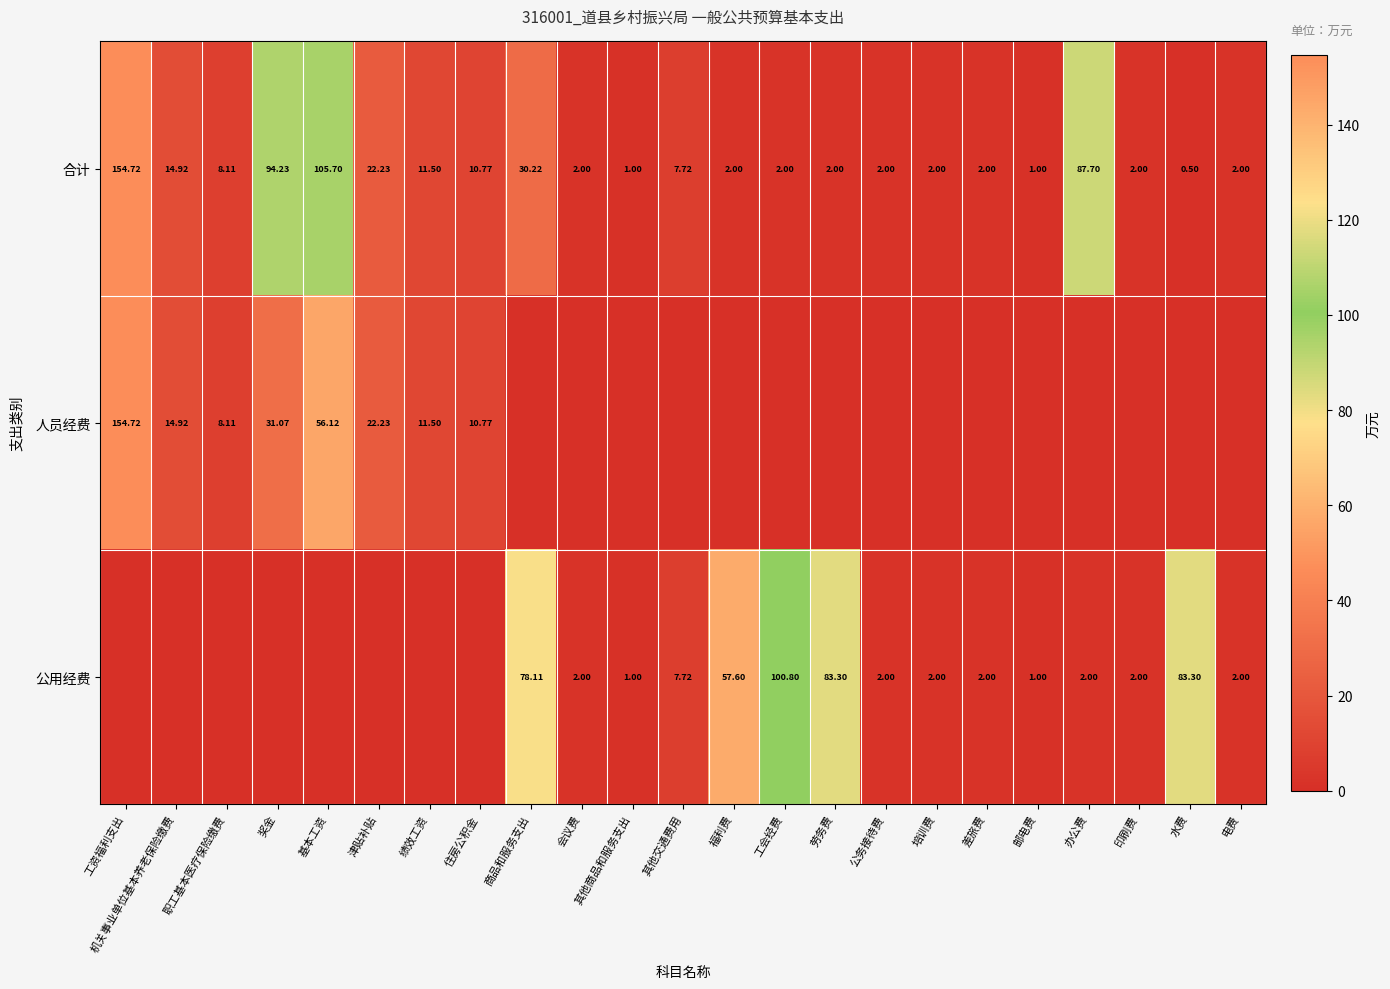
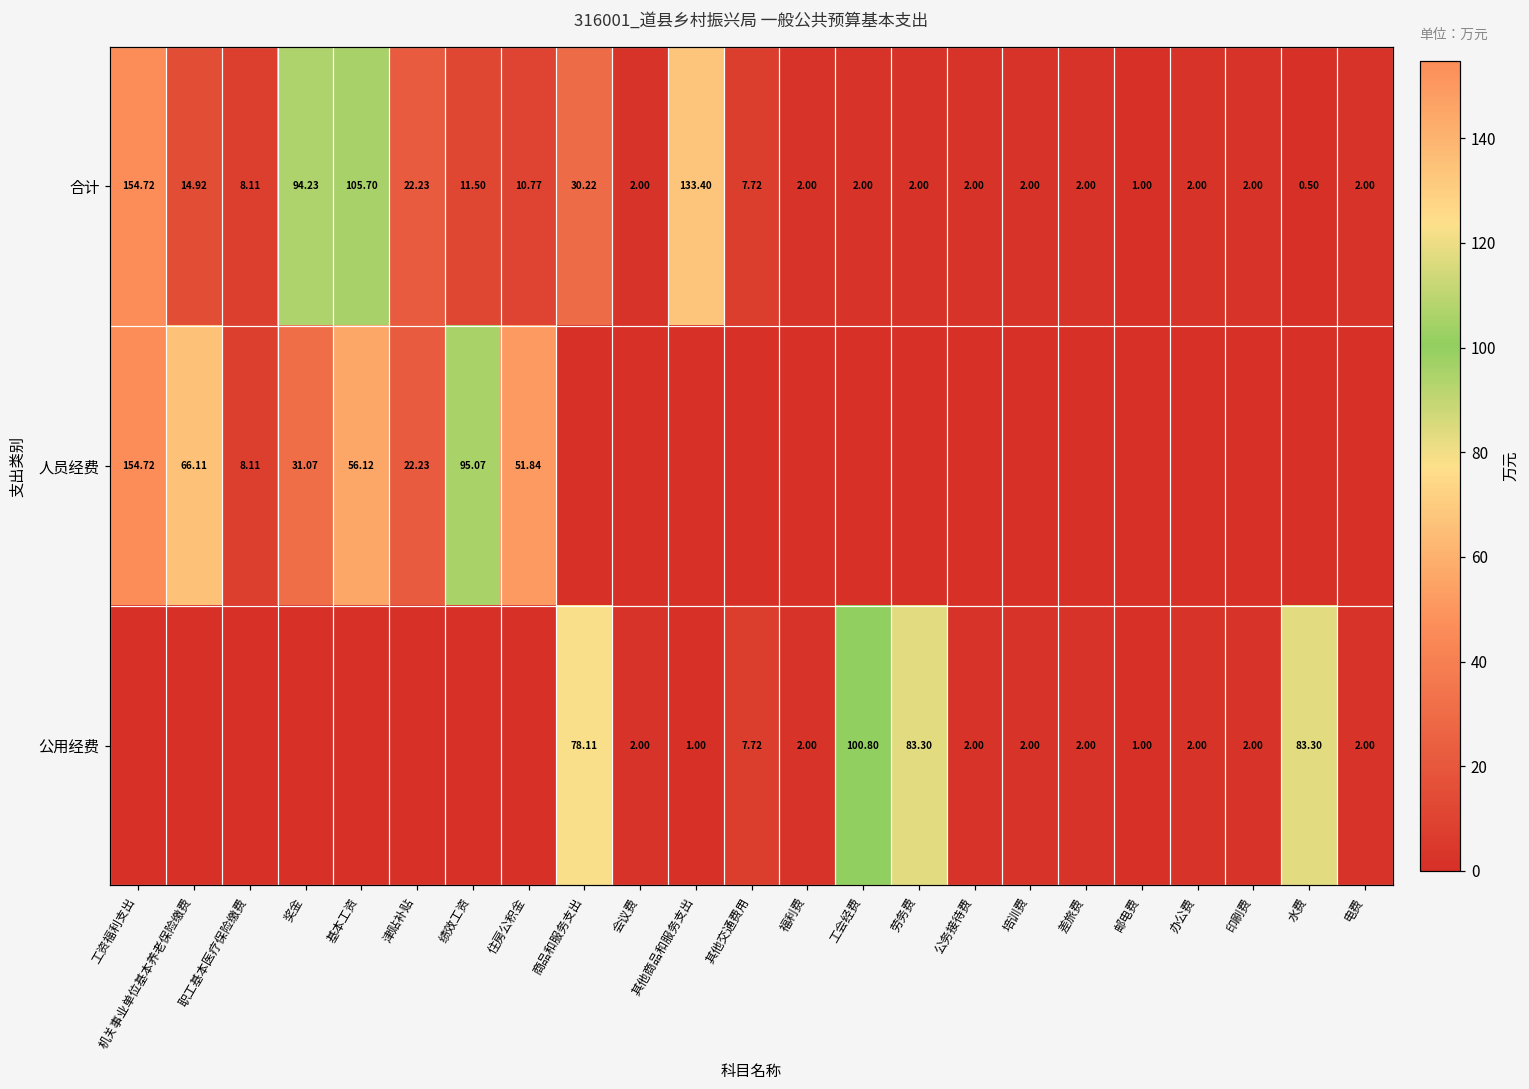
合计, 其他商品和服务支出: 1.00 -> 133.40
合计, 办公费: 87.70 -> 2.00
人员经费, 机关事业单位基本养老保险缴费: 14.92 -> 66.11
人员经费, 绩效工资: 11.50 -> 95.07
人员经费, 住房公积金: 10.77 -> 51.84
公用经费, 福利费: 57.60 -> 2.00
